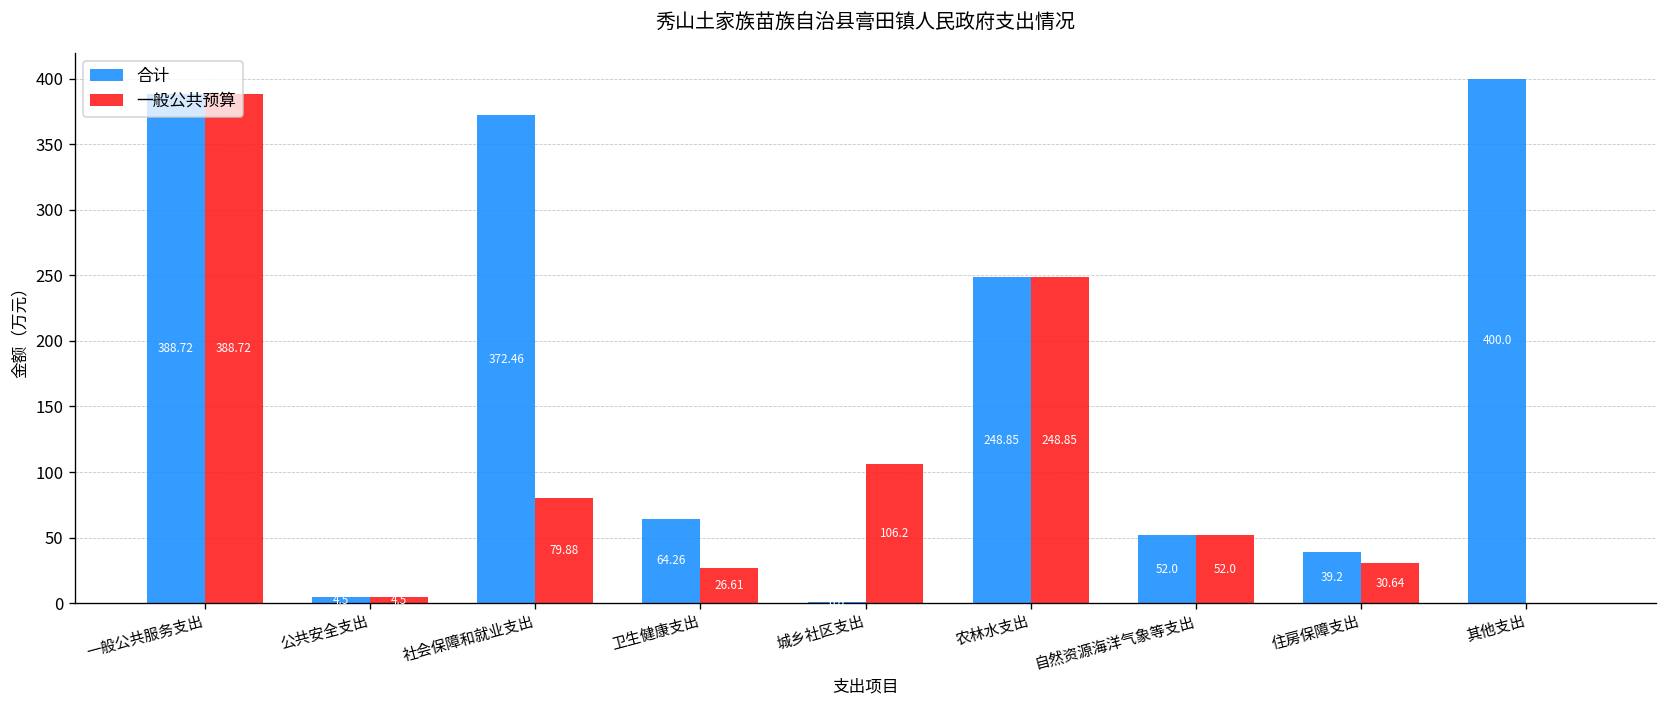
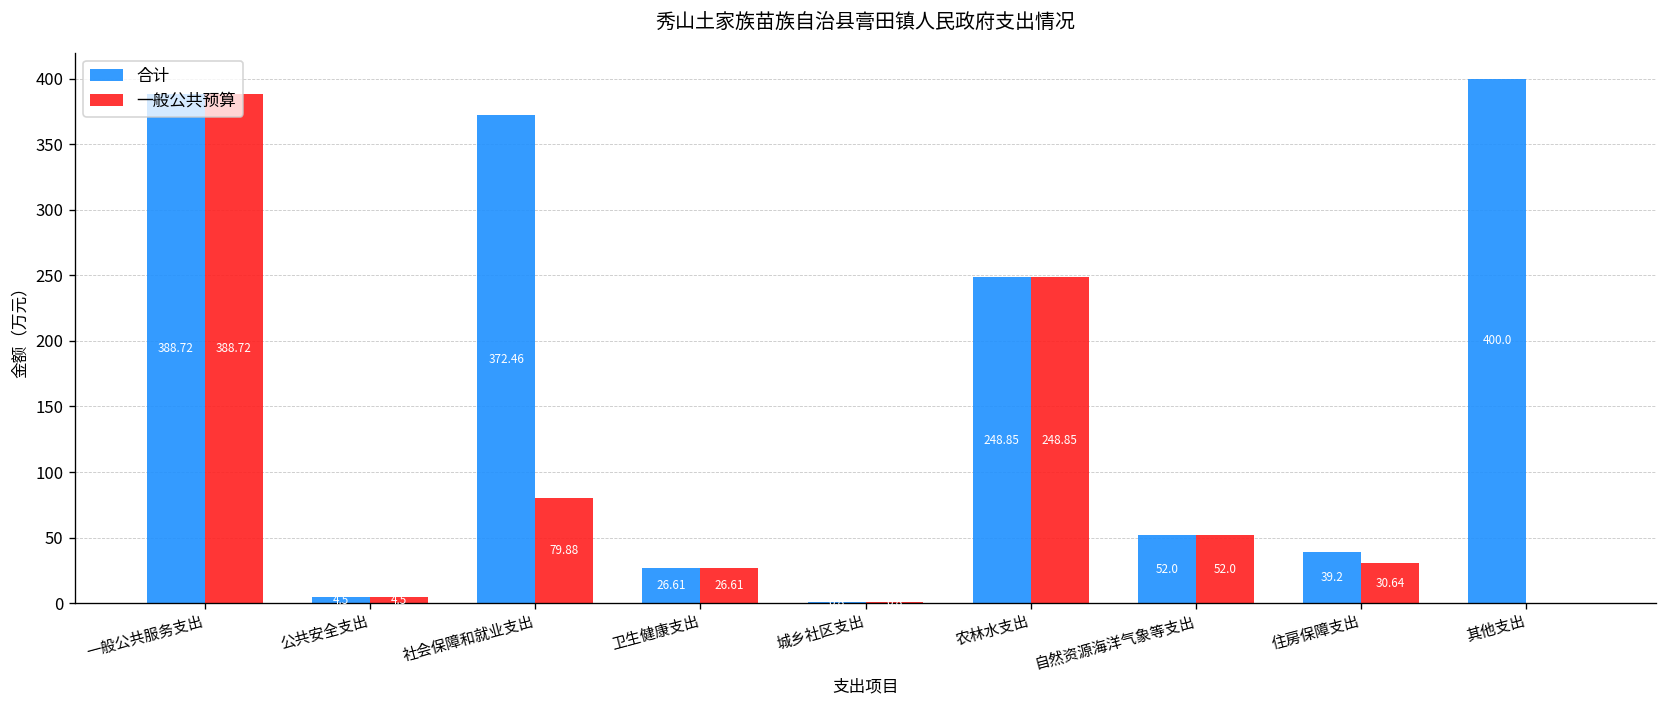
合计, 卫生健康支出: 64.26 -> 26.61
一般公共预算, 城乡社区支出: 106 -> 1
